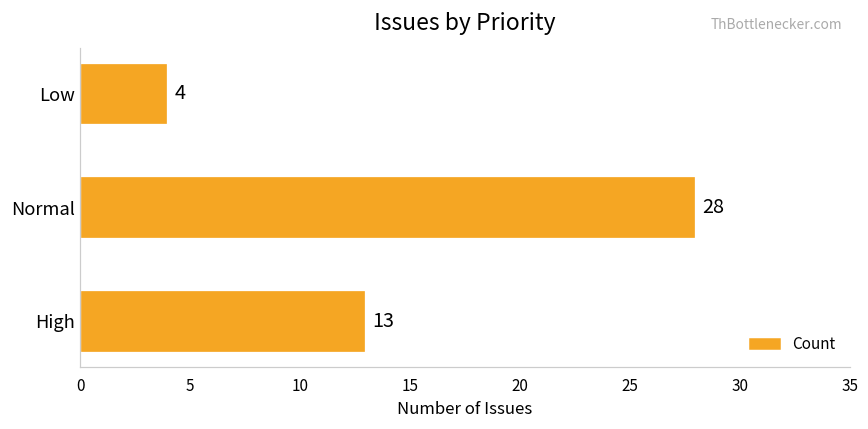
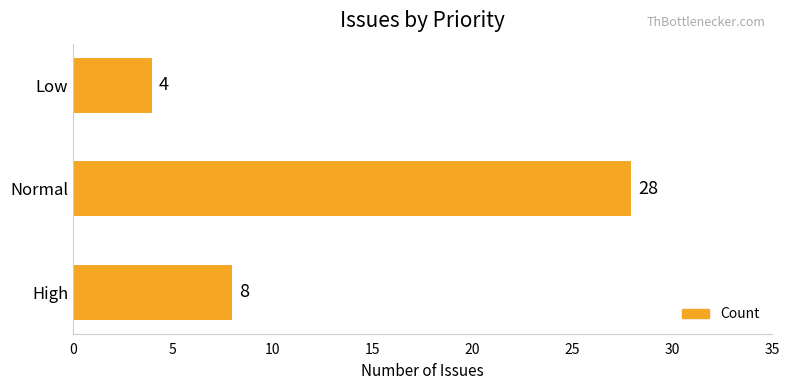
High: 13 -> 8
